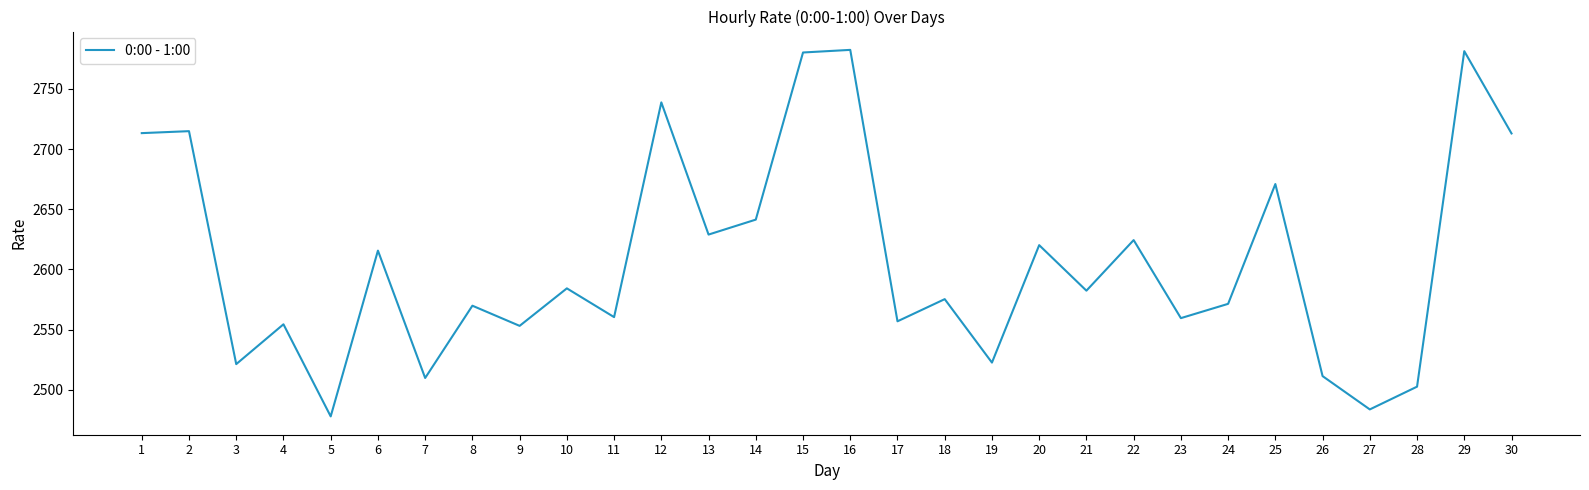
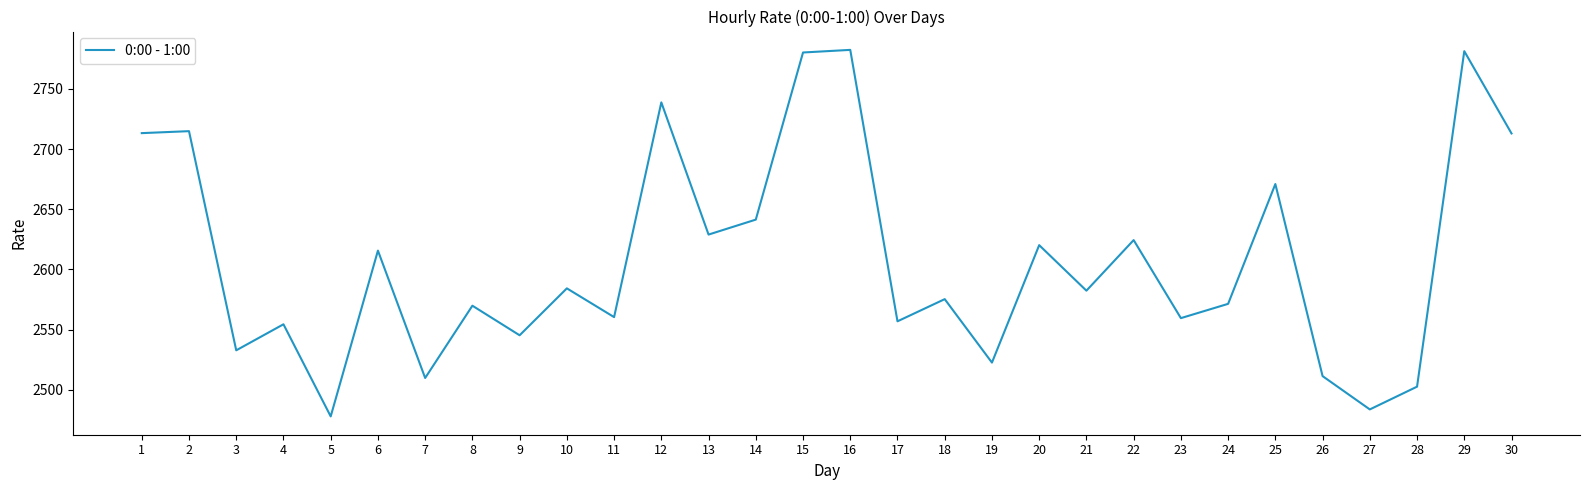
3: 2521 -> 2533
9: 2553 -> 2545
